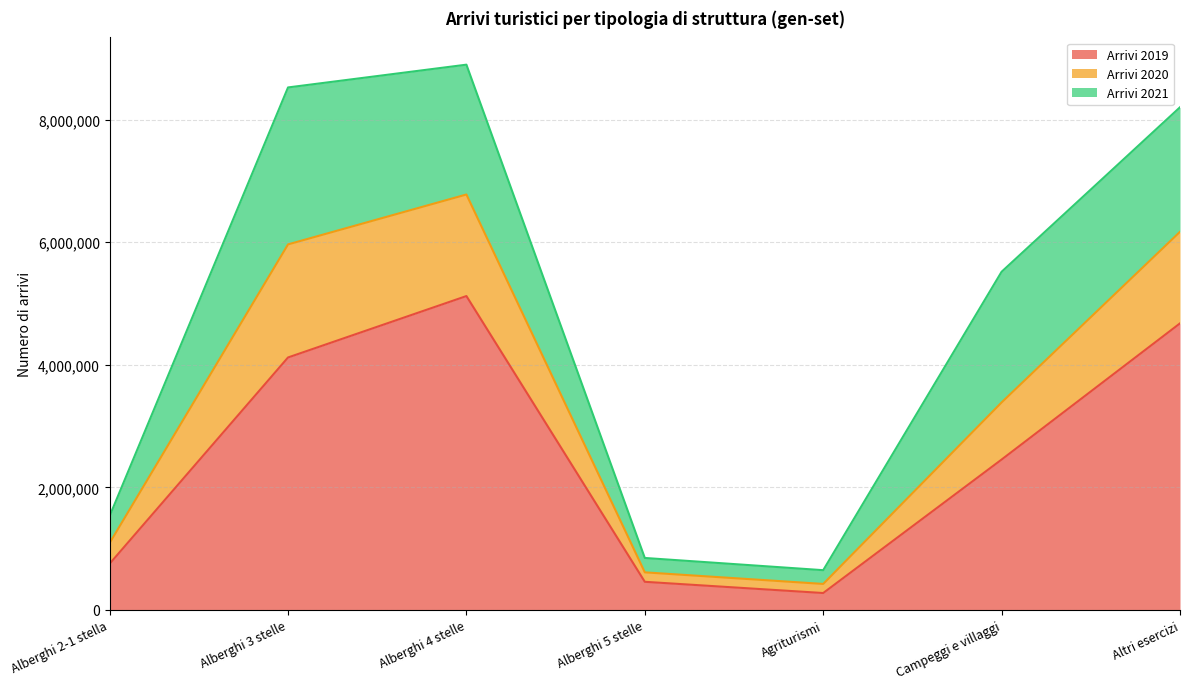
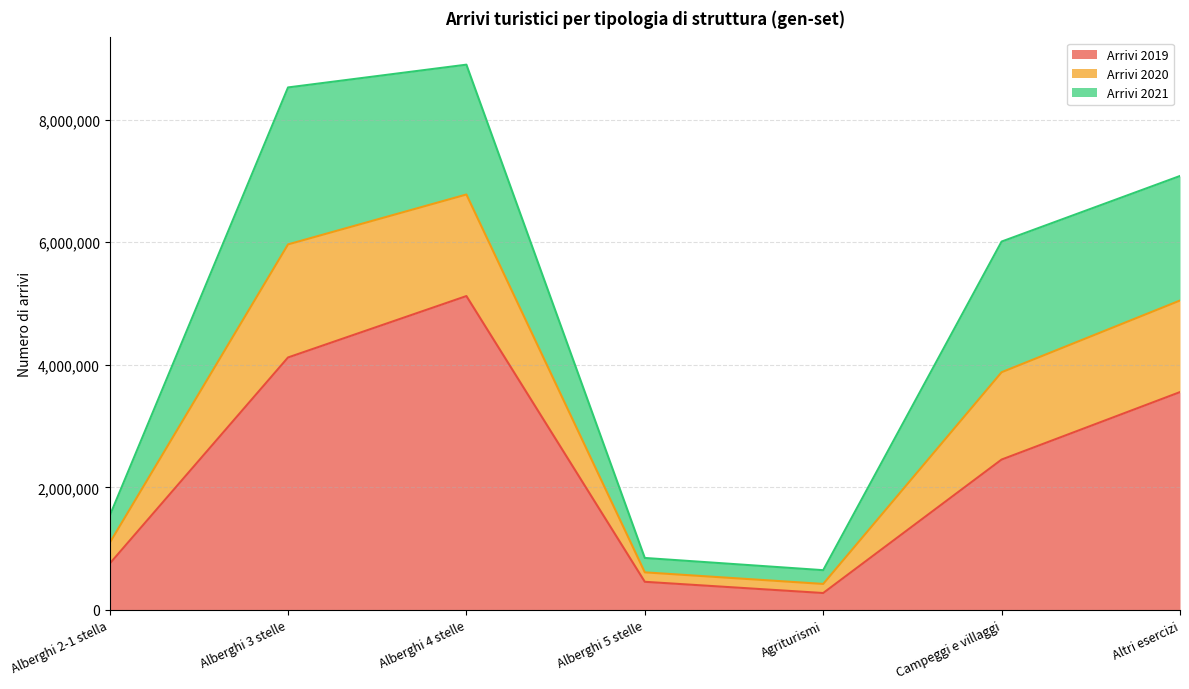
Arrivi 2020, Campeggi e villaggi: 900,000 -> 1,400,000
Arrivi 2019, Altri esercizi: 4,700,000 -> 3,600,000
